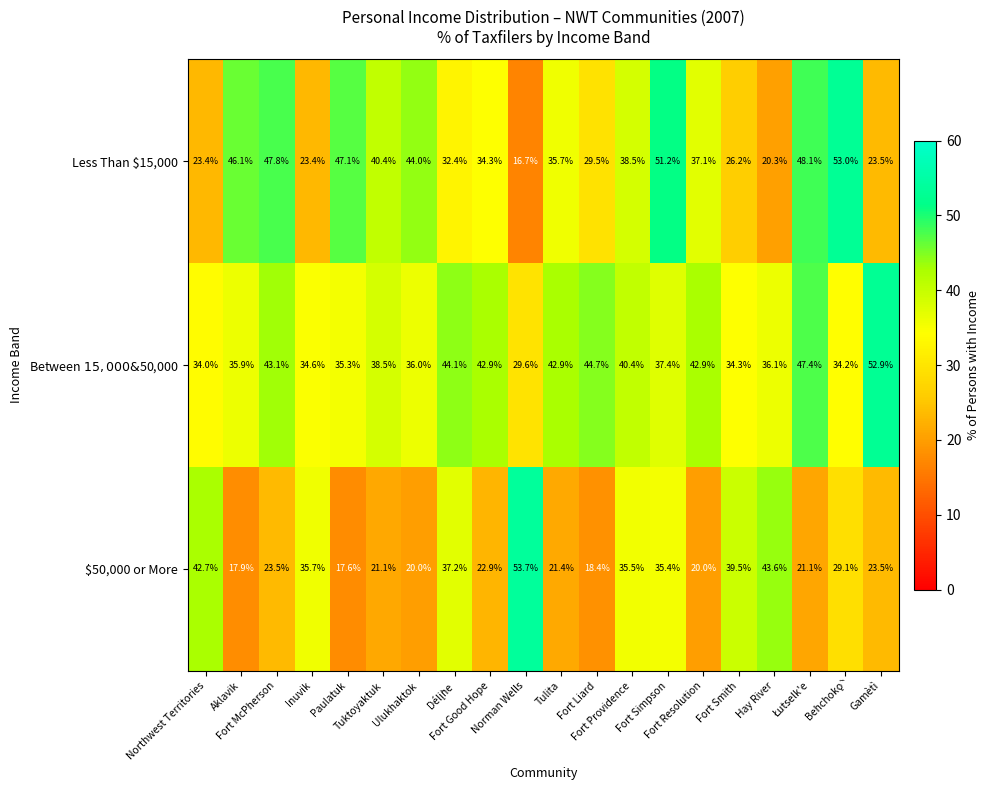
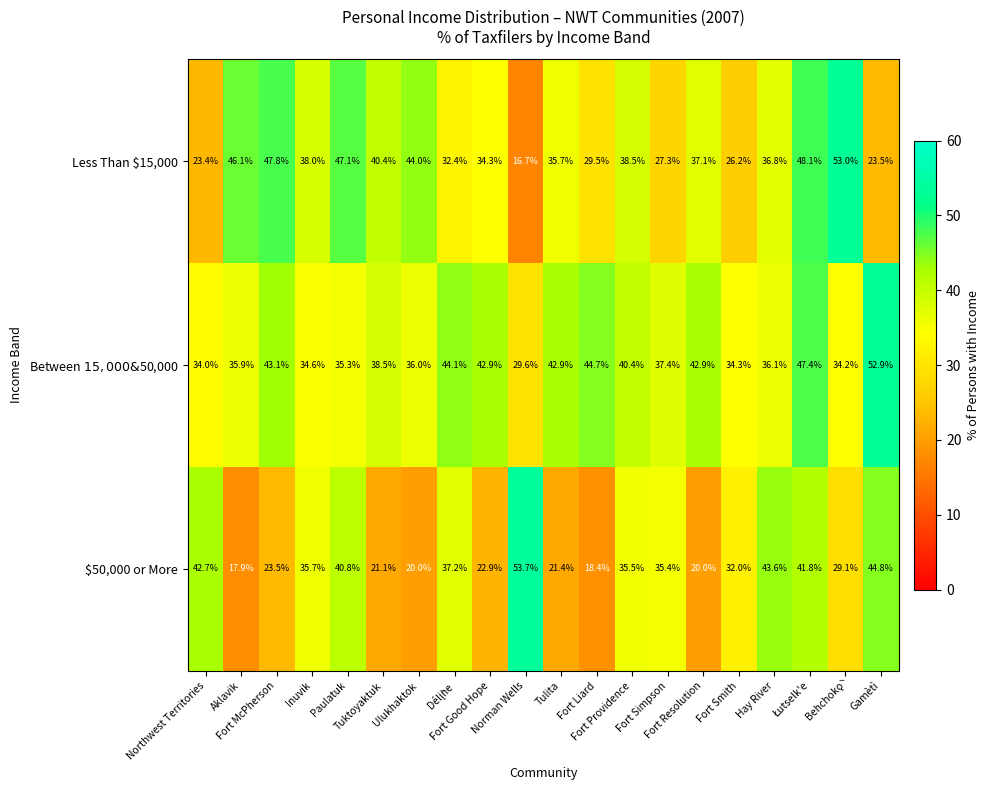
Less Than $15,000, Inuvik: 23.4% -> 38.0%
Less Than $15,000, Fort Simpson: 51.2% -> 27.3%
Less Than $15,000, Hay River: 20.3% -> 36.8%
$50,000 or More, Paulatuk: 17.6% -> 40.8%
$50,000 or More, Fort Smith: 39.5% -> 32.0%
$50,000 or More, Łutselk'e: 21.1% -> 41.8%
$50,000 or More, Gamètì: 23.5% -> 44.8%
